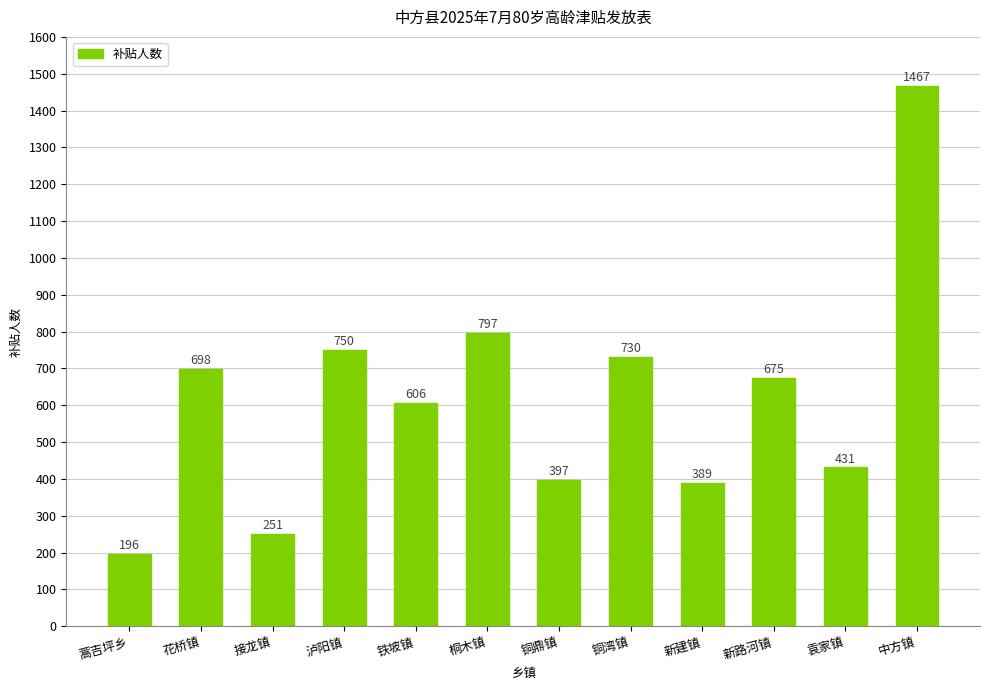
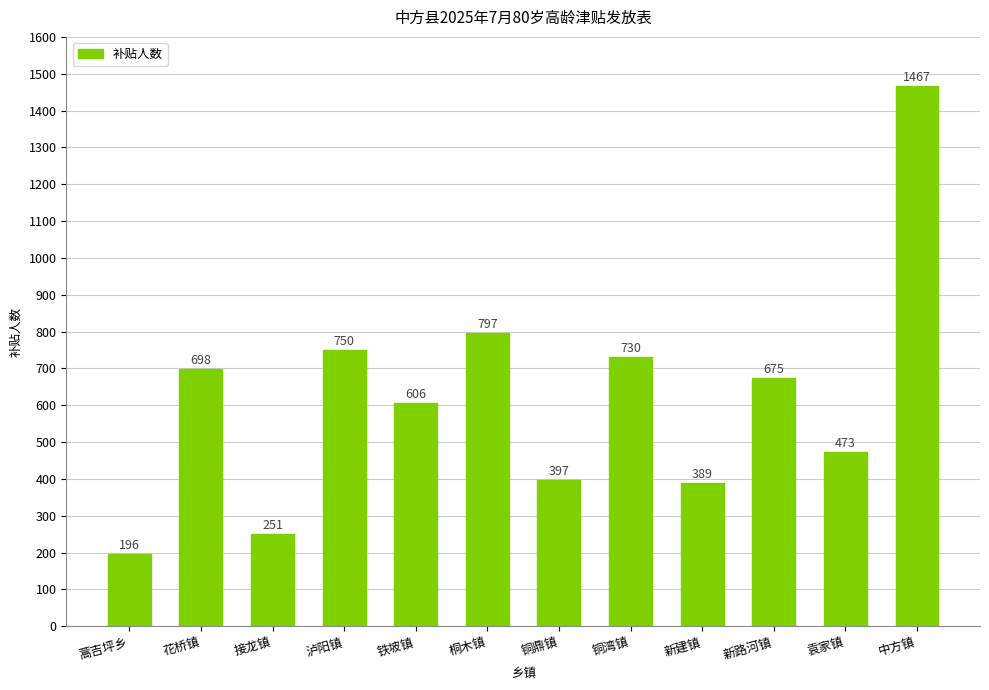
袁家镇: 431 -> 473
